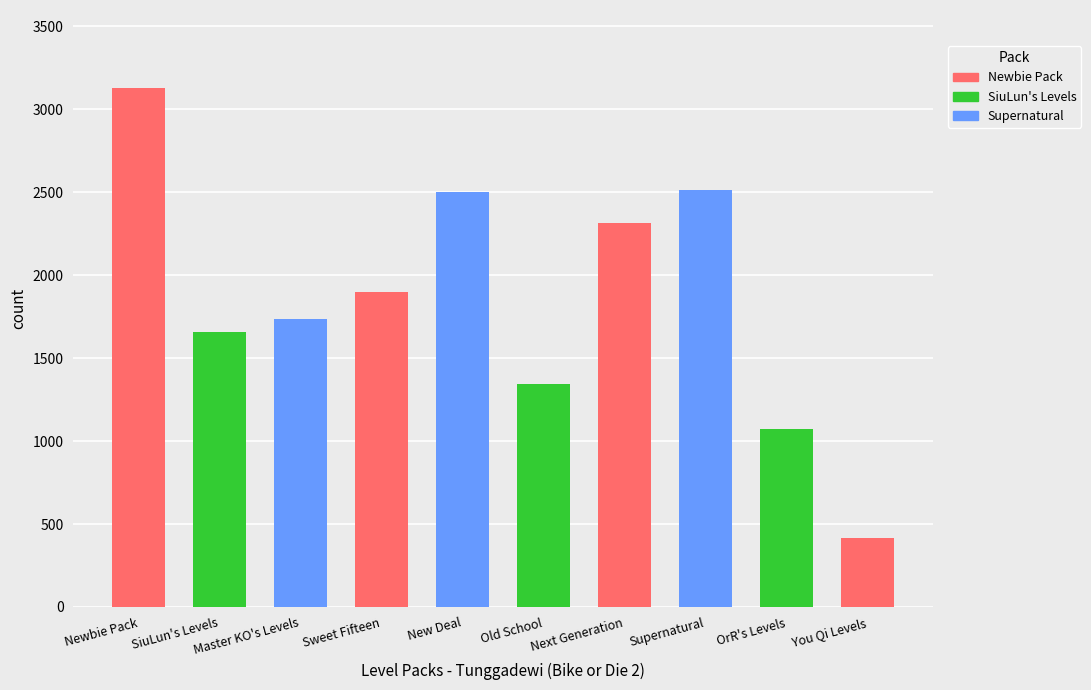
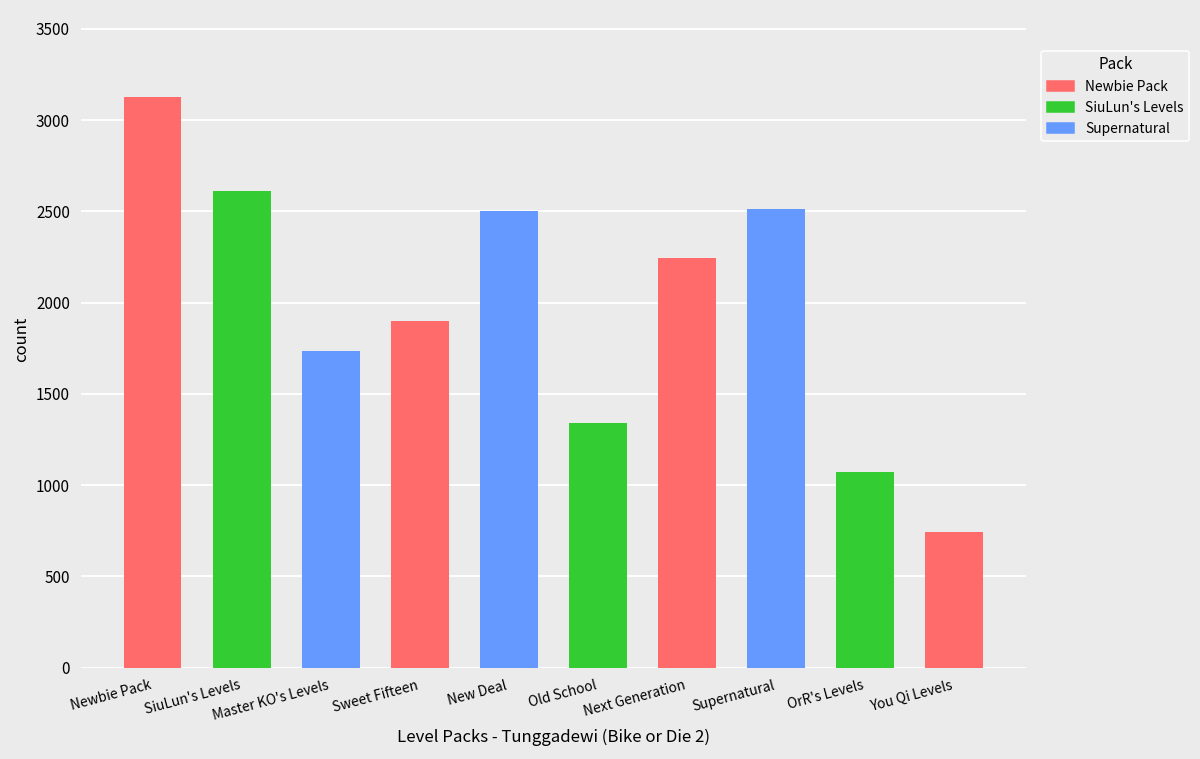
SiuLun's Levels: 1660 -> 2610
Next Generation: 2320 -> 2240
You Qi Levels: 420 -> 740
